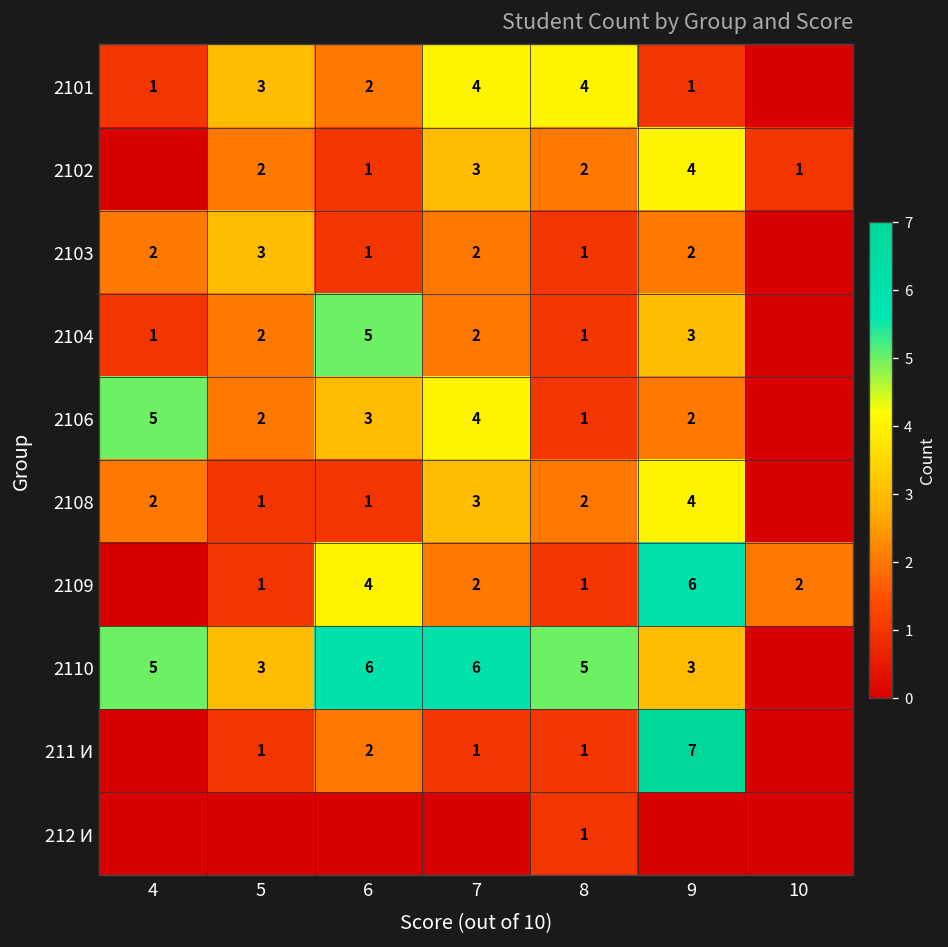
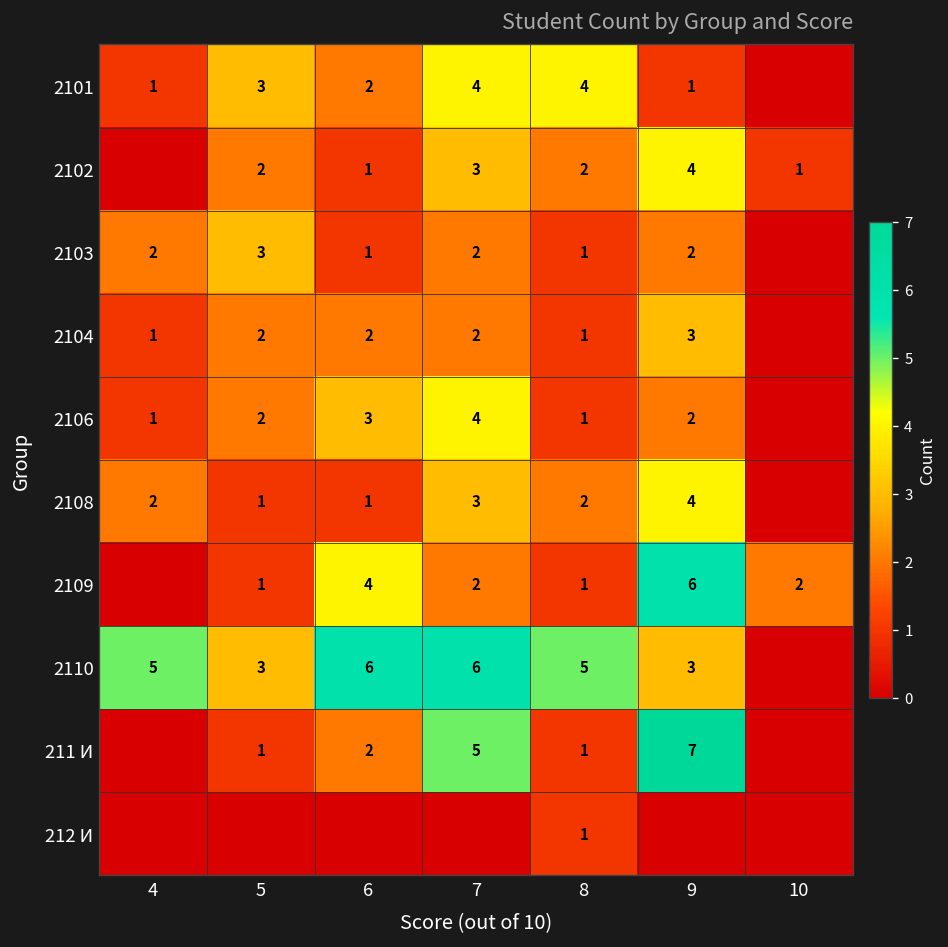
2104, 6: 5 -> 2
2106, 4: 5 -> 1
211 И, 7: 1 -> 5
